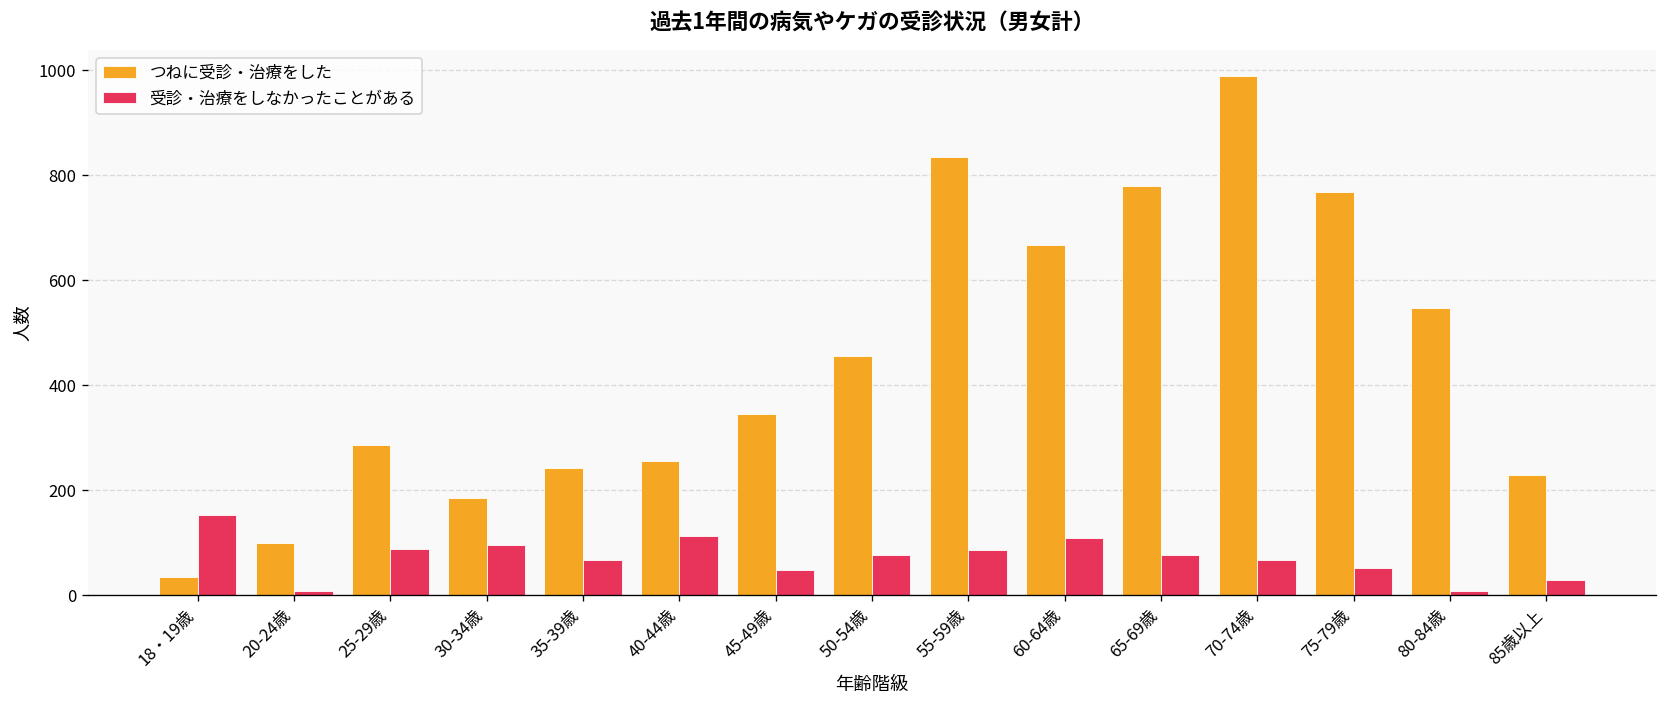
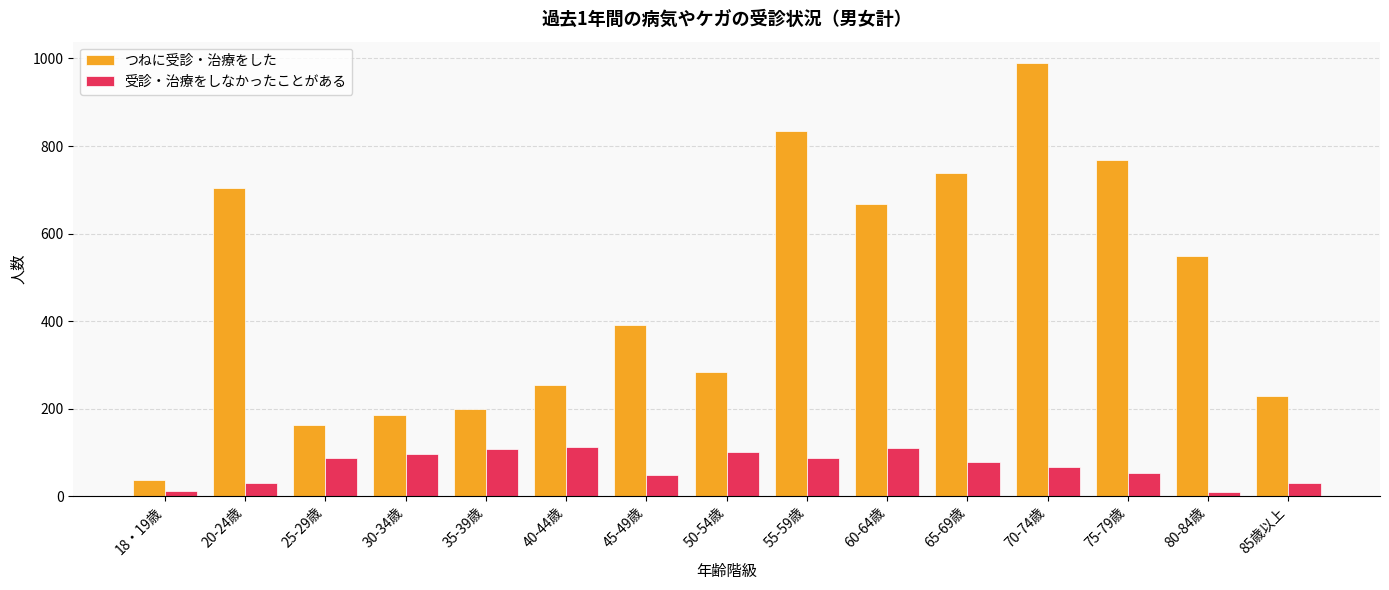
受診・治療をしなかったことがある, 18・19歳: 150 -> 10
つねに受診・治療をした, 20-24歳: 100 -> 700
受診・治療をしなかったことがある, 20-24歳: 10 -> 30
つねに受診・治療をした, 25-29歳: 290 -> 160
つねに受診・治療をした, 35-39歳: 240 -> 200
受診・治療をしなかったことがある, 35-39歳: 70 -> 110
つねに受診・治療をした, 45-49歳: 350 -> 390
つねに受診・治療をした, 50-54歳: 460 -> 280
受診・治療をしなかったことがある, 50-54歳: 80 -> 100
つねに受診・治療をした, 65-69歳: 780 -> 740
